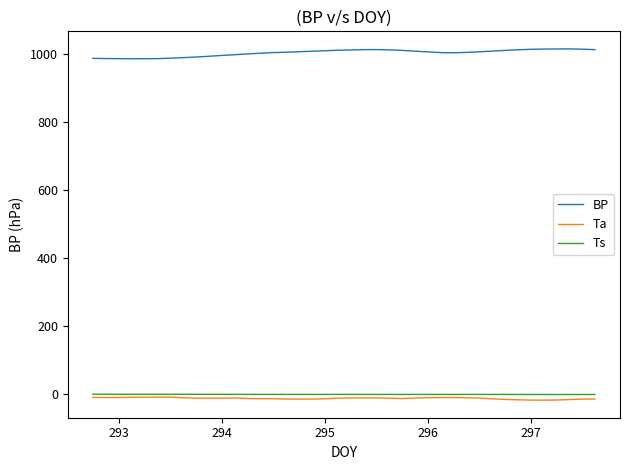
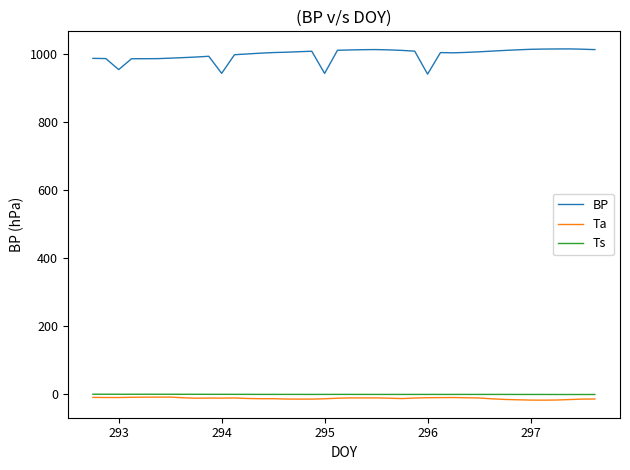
BP, 293: 990 -> 960
BP, 294: 1000 -> 940
BP, 295: 1010 -> 940
BP, 296: 1010 -> 940
